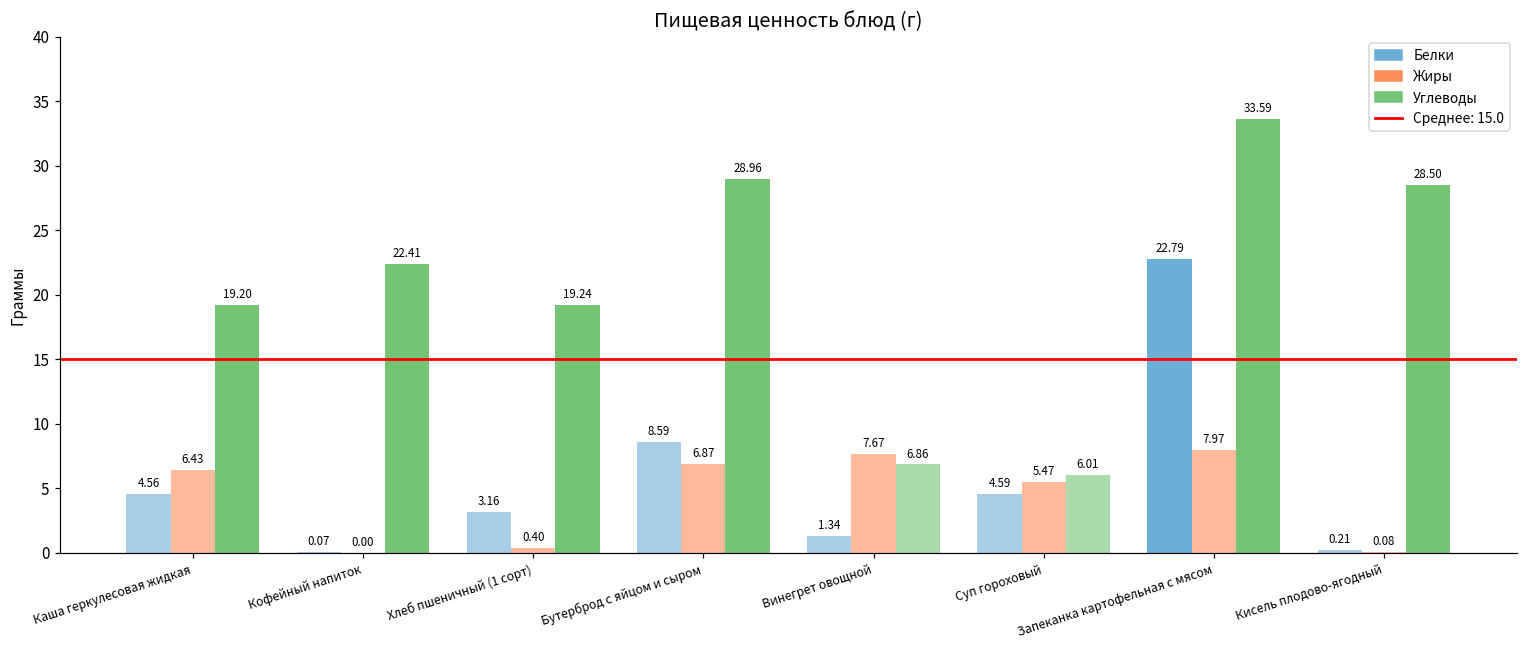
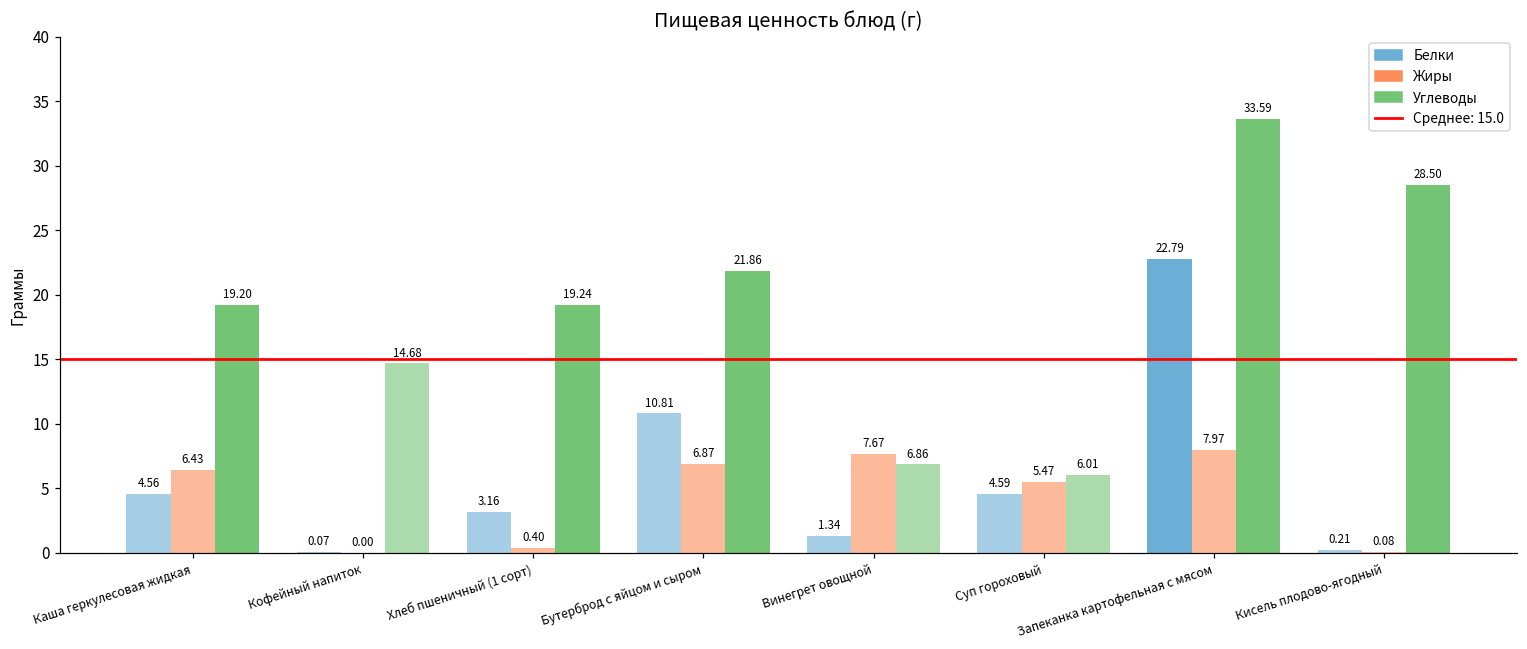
Углеводы, Кофейный напиток: 22.41 -> 14.68
Белки, Бутерброд с яйцом и сыром: 8.59 -> 10.81
Углеводы, Бутерброд с яйцом и сыром: 28.96 -> 21.86
